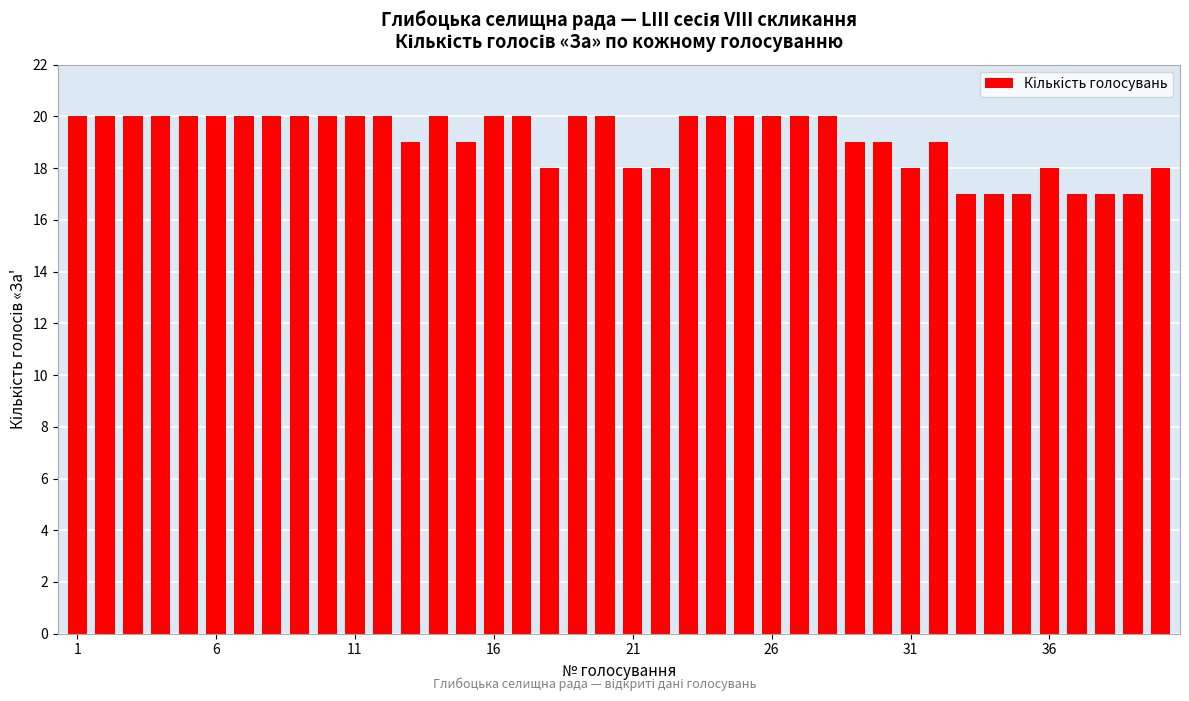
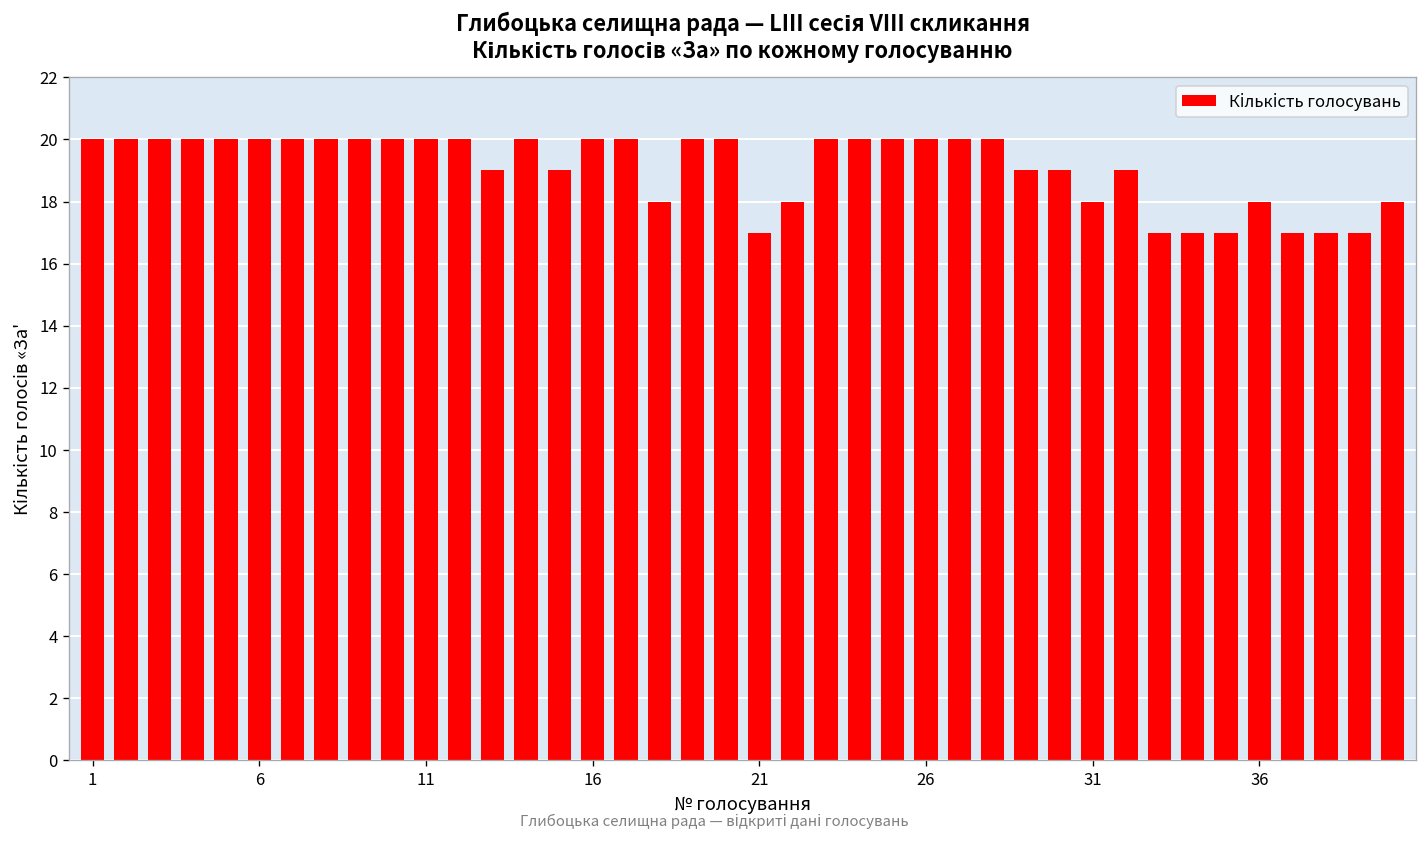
21: 18 -> 17
